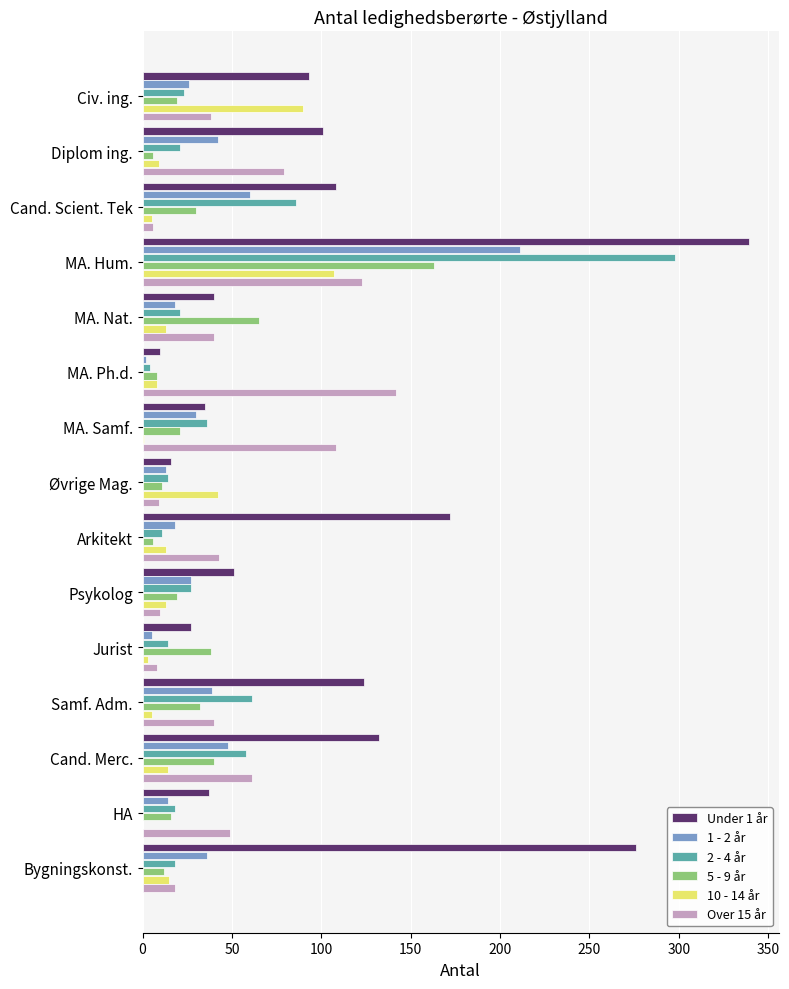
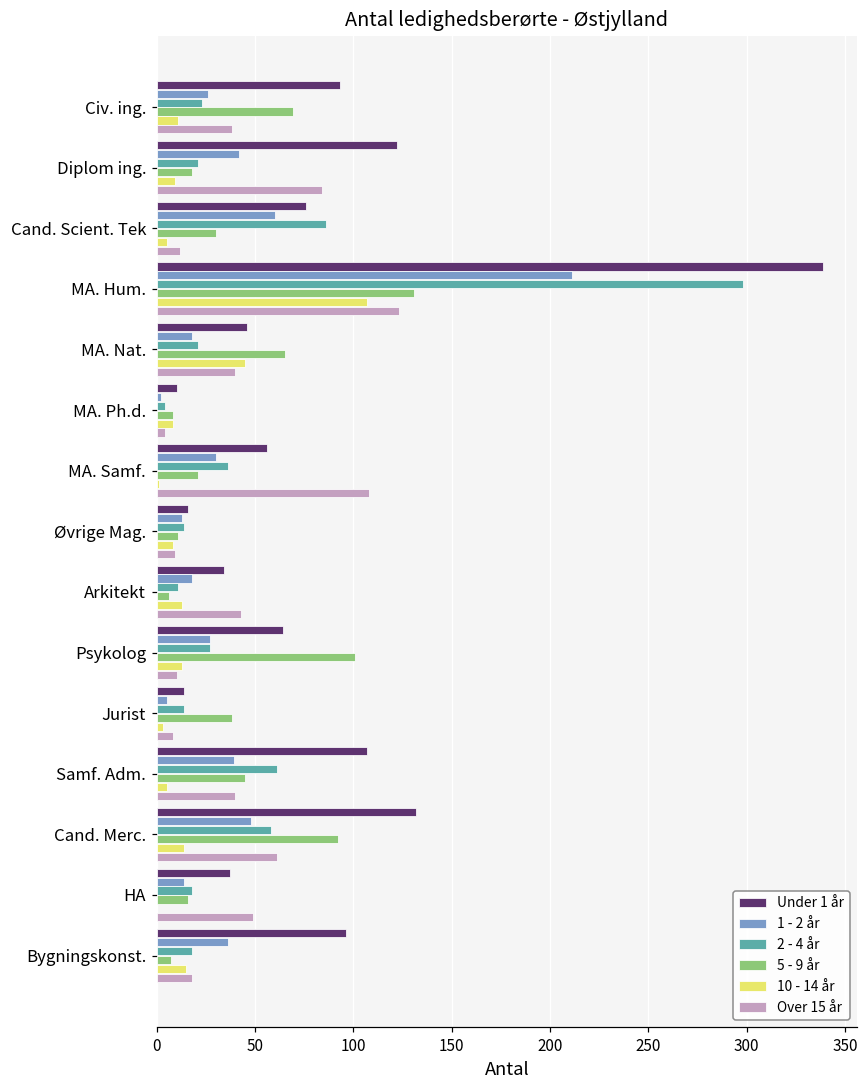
5 - 9 år, Civ. ing.: 19 -> 69
10 - 14 år, Civ. ing.: 90 -> 11
Under 1 år, Diplom ing.: 101 -> 122
5 - 9 år, Diplom ing.: 6 -> 18
Over 15 år, Diplom ing.: 79 -> 84
Under 1 år, Cand. Scient. Tek: 108 -> 76
Over 15 år, Cand. Scient. Tek: 6 -> 12
5 - 9 år, MA. Hum.: 163 -> 131
Under 1 år, MA. Nat.: 40 -> 46
10 - 14 år, MA. Nat.: 13 -> 45
Over 15 år, MA. Ph.d.: 142 -> 4
Under 1 år, MA. Samf.: 35 -> 56
10 - 14 år, Øvrige Mag.: 42 -> 8
Under 1 år, Arkitekt: 172 -> 34
Under 1 år, Psykolog: 51 -> 64
5 - 9 år, Psykolog: 19 -> 101
Under 1 år, Jurist: 27 -> 14
Under 1 år, Samf. Adm.: 124 -> 107
5 - 9 år, Samf. Adm.: 32 -> 45
5 - 9 år, Cand. Merc.: 40 -> 92
Under 1 år, Bygningskonst.: 276 -> 96
5 - 9 år, Bygningskonst.: 12 -> 7
